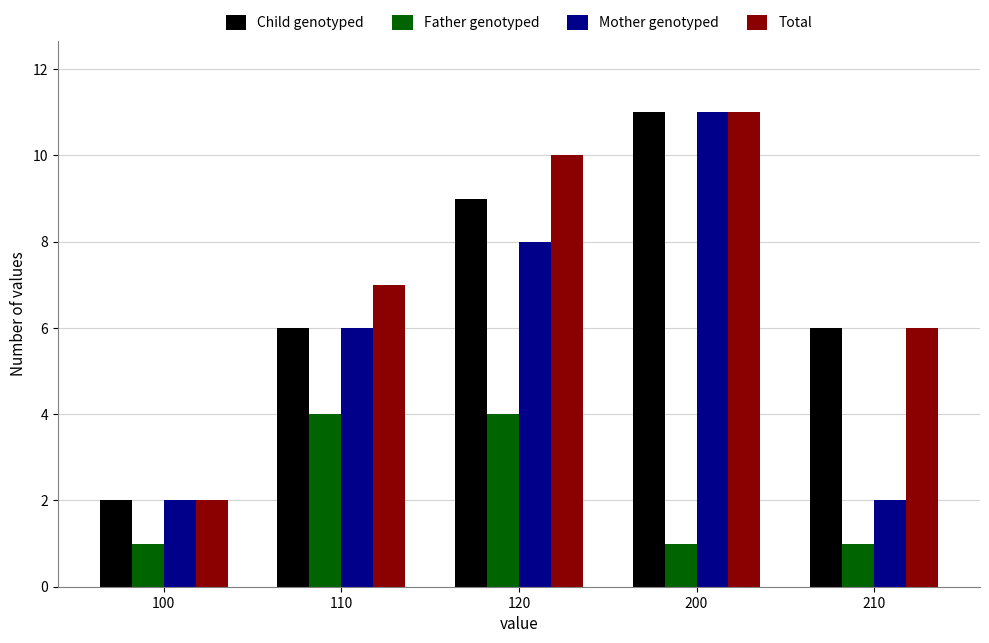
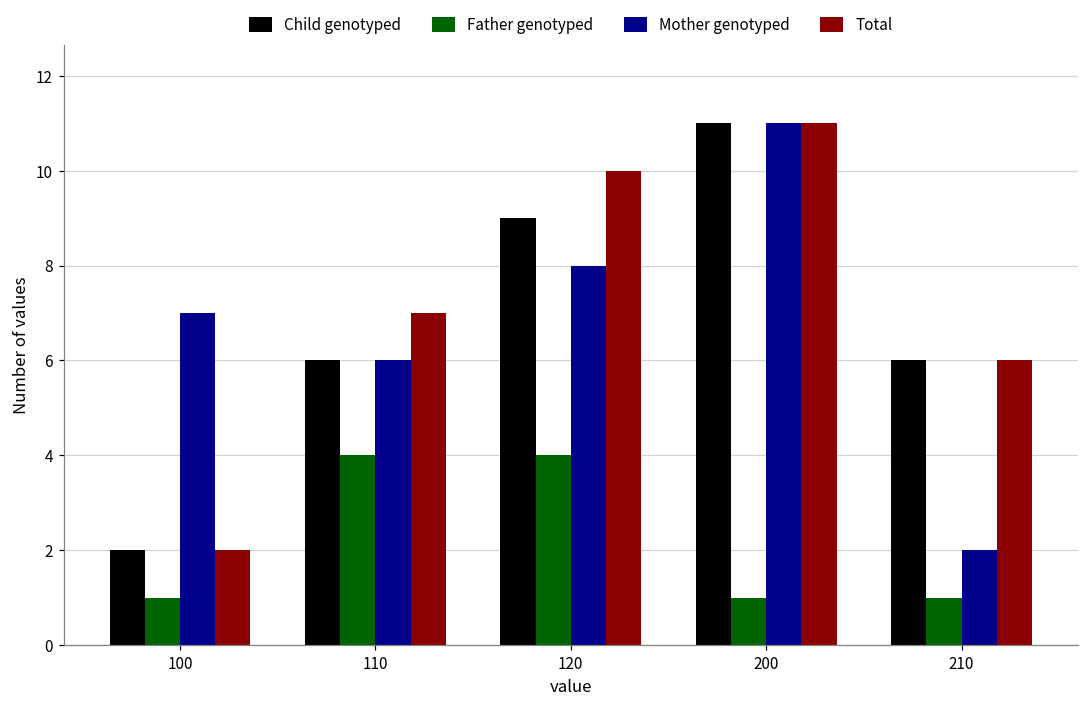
Mother genotyped, 100: 2 -> 7
